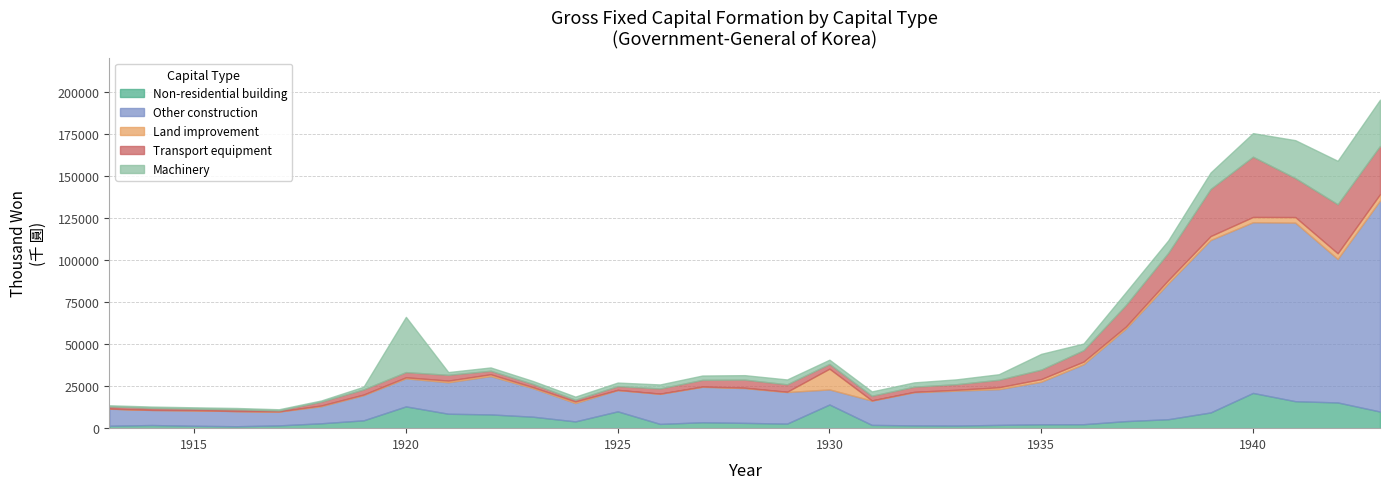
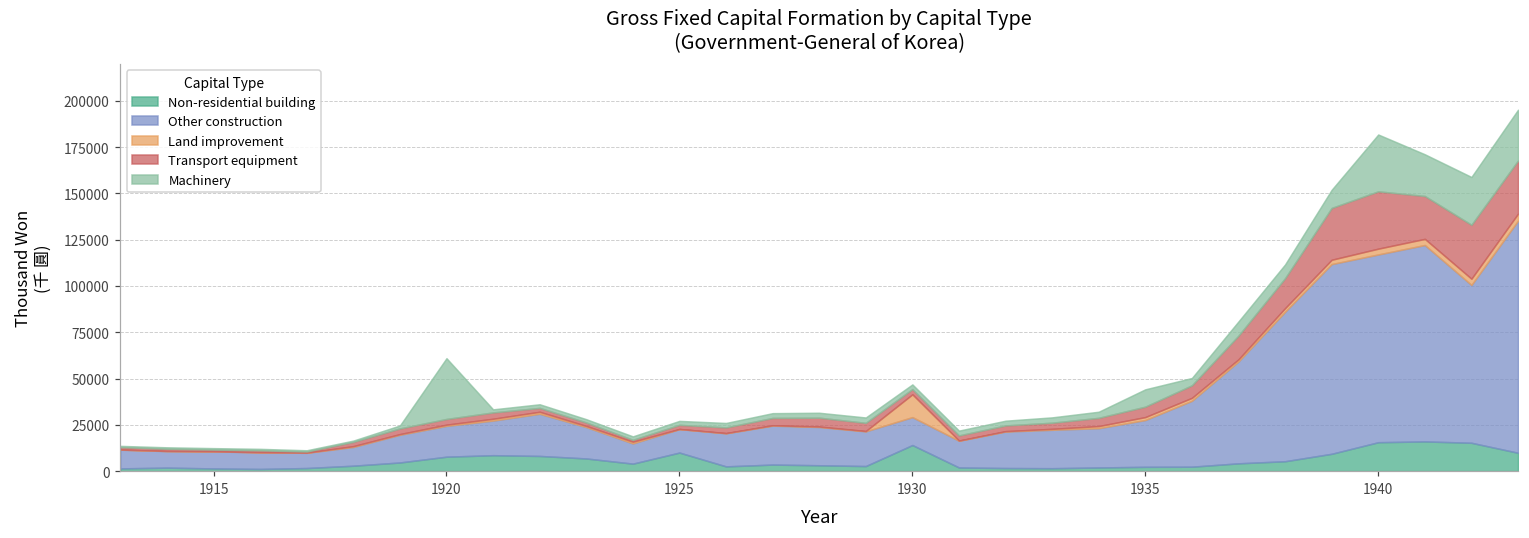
Non-residential building, 1920: 13000 -> 8000
Other construction, 1930: 9000 -> 15000
Non-residential building, 1940: 21000 -> 16000
Transport equipment, 1940: 36000 -> 31000
Machinery, 1940: 14000 -> 31000
